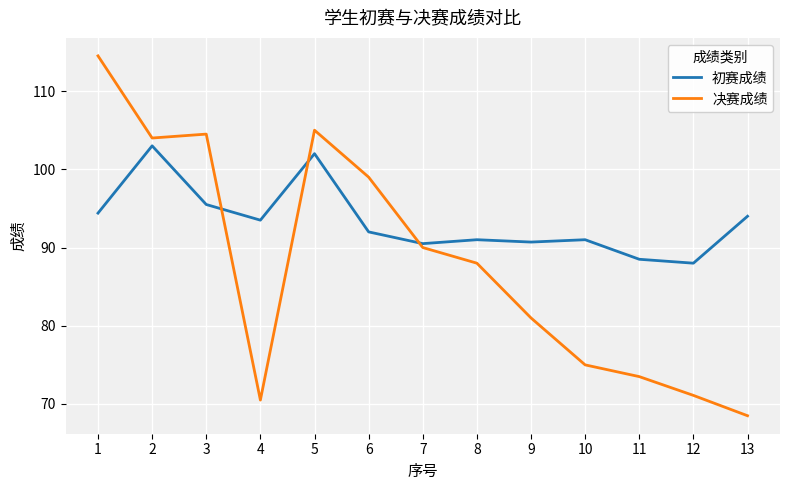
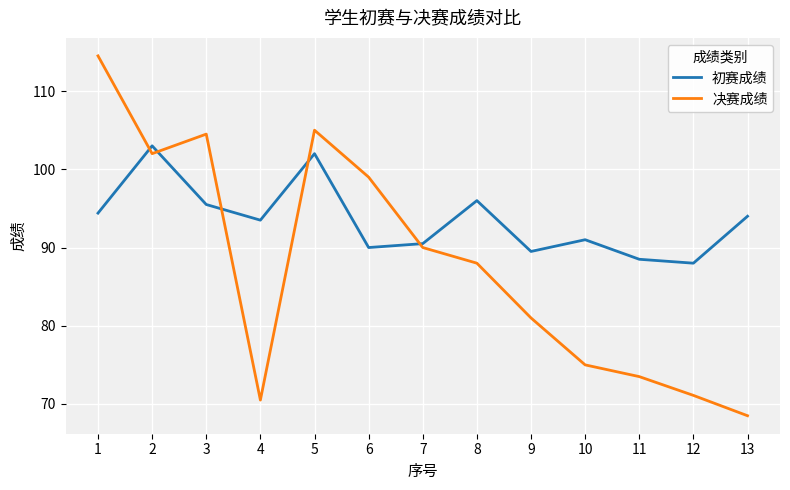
决赛成绩, 2: 104 -> 102
初赛成绩, 6: 92 -> 90
初赛成绩, 8: 91 -> 96
初赛成绩, 9: 91 -> 90
